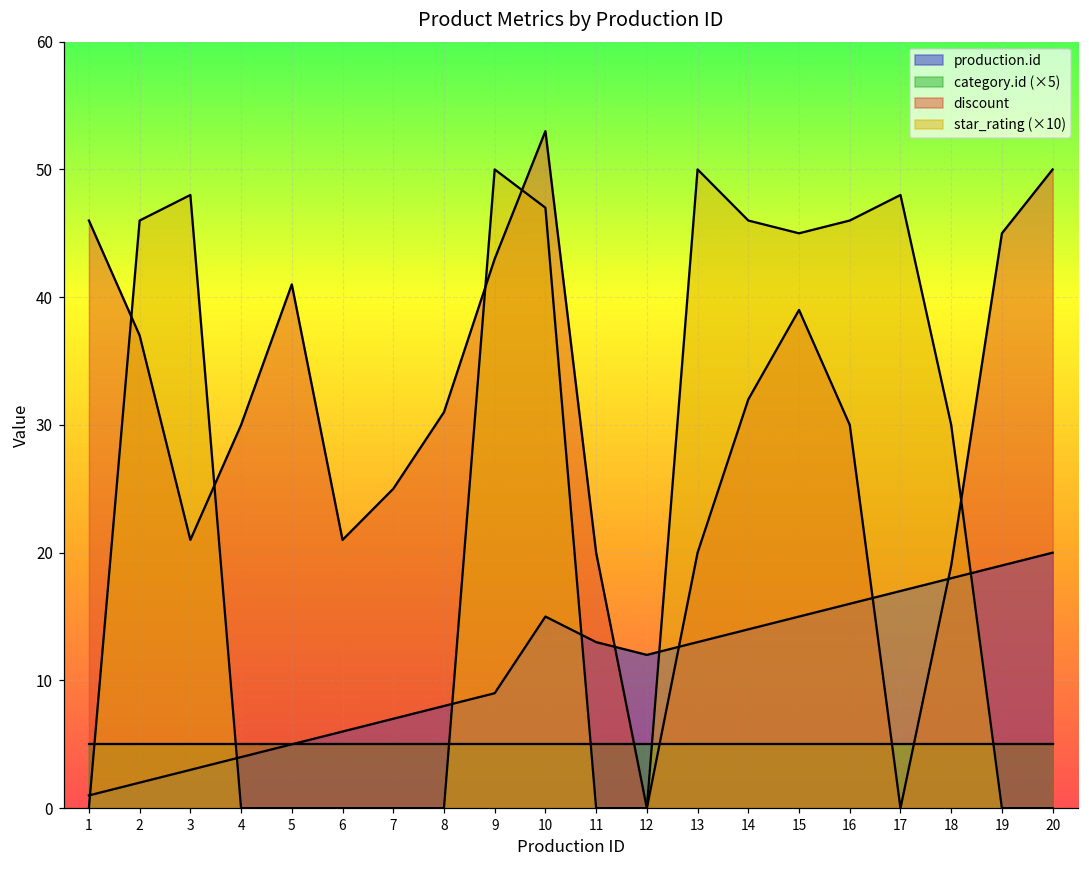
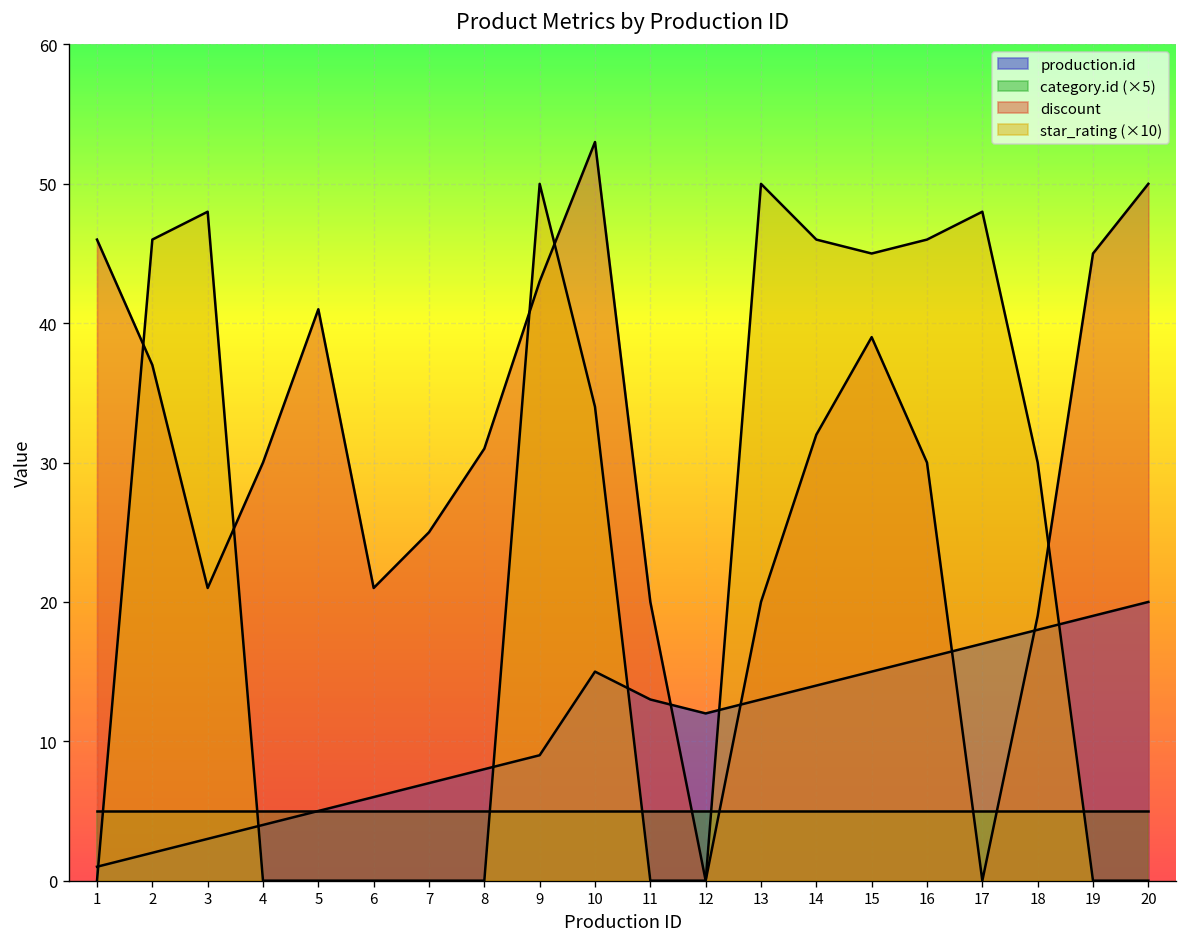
star_rating (×10), 10: 47.0 -> 34.0
